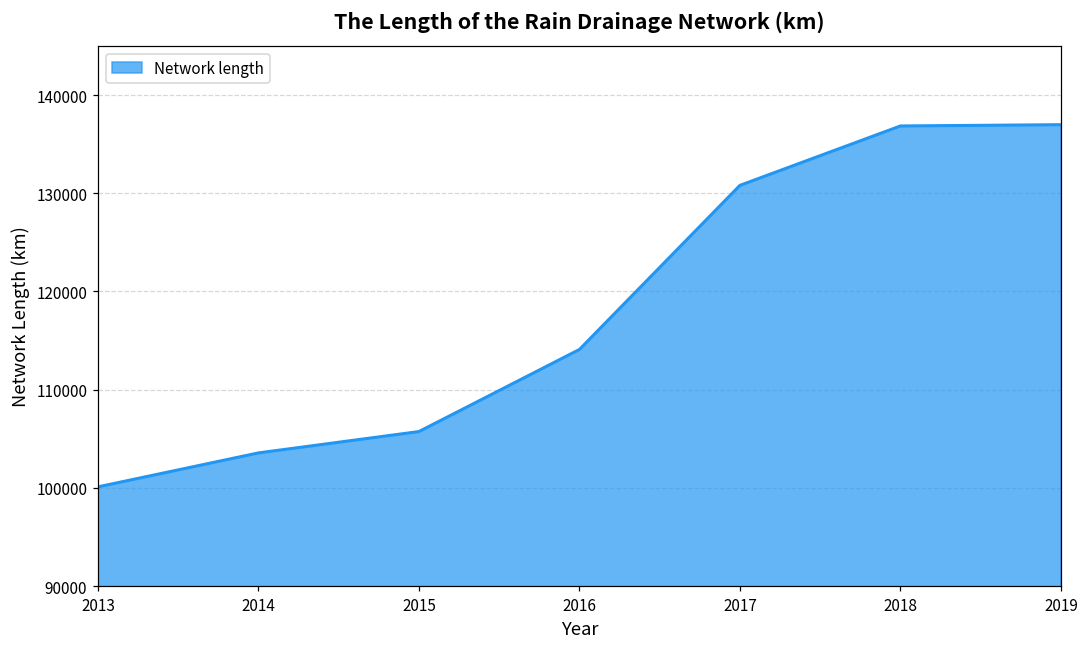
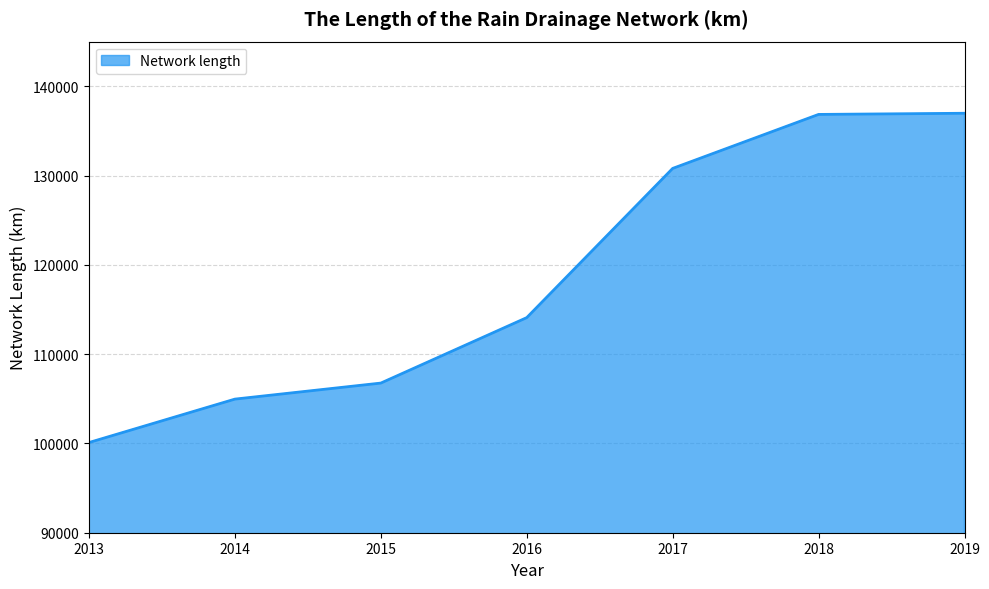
2014: 104000 -> 105000
2015: 106000 -> 107000
